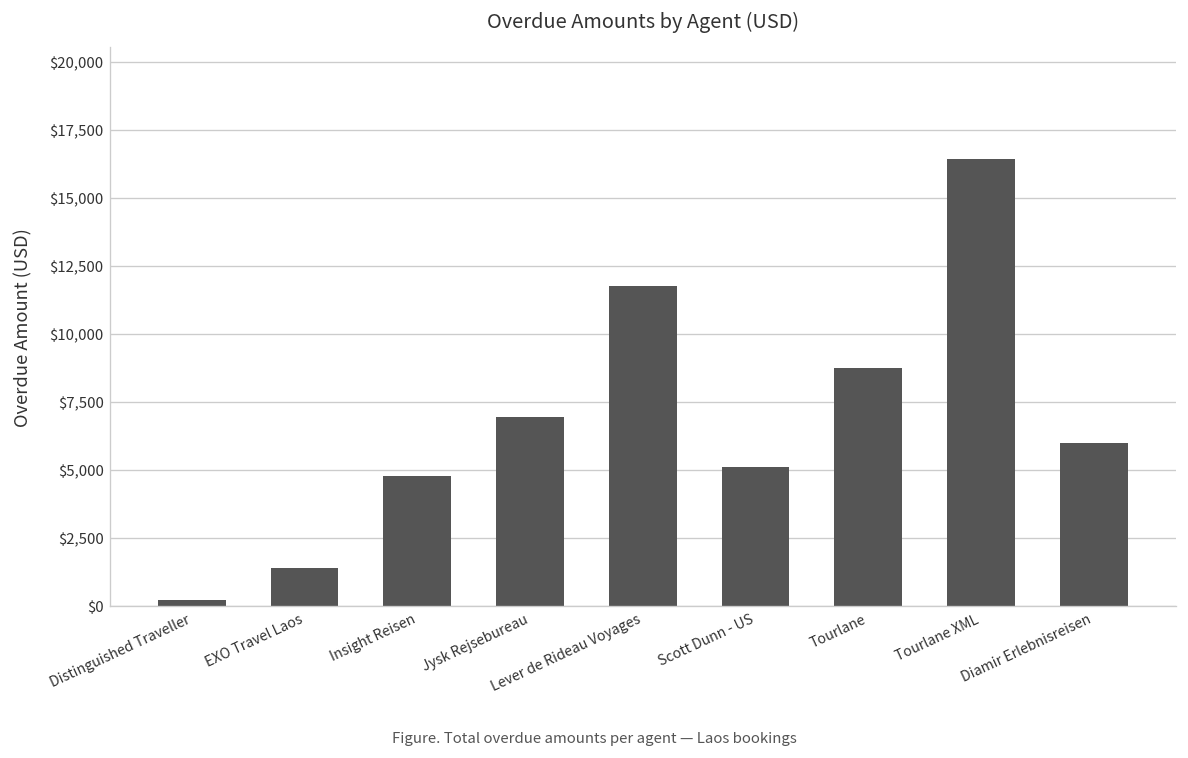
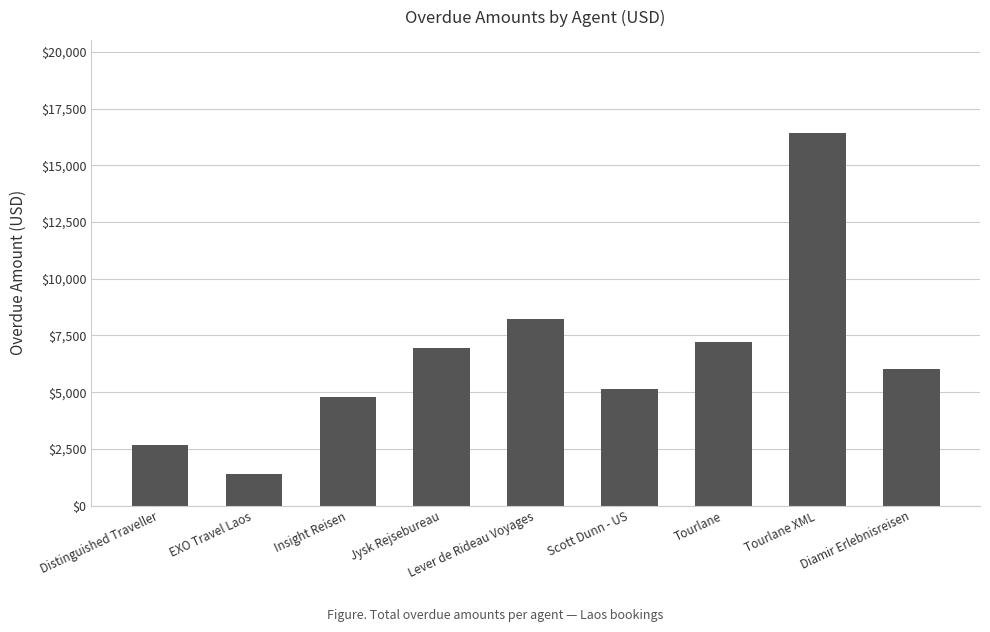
Distinguished Traveller: $200 -> $2,700
Lever de Rideau Voyages: $11,800 -> $8,200
Tourlane: $8,800 -> $7,200
